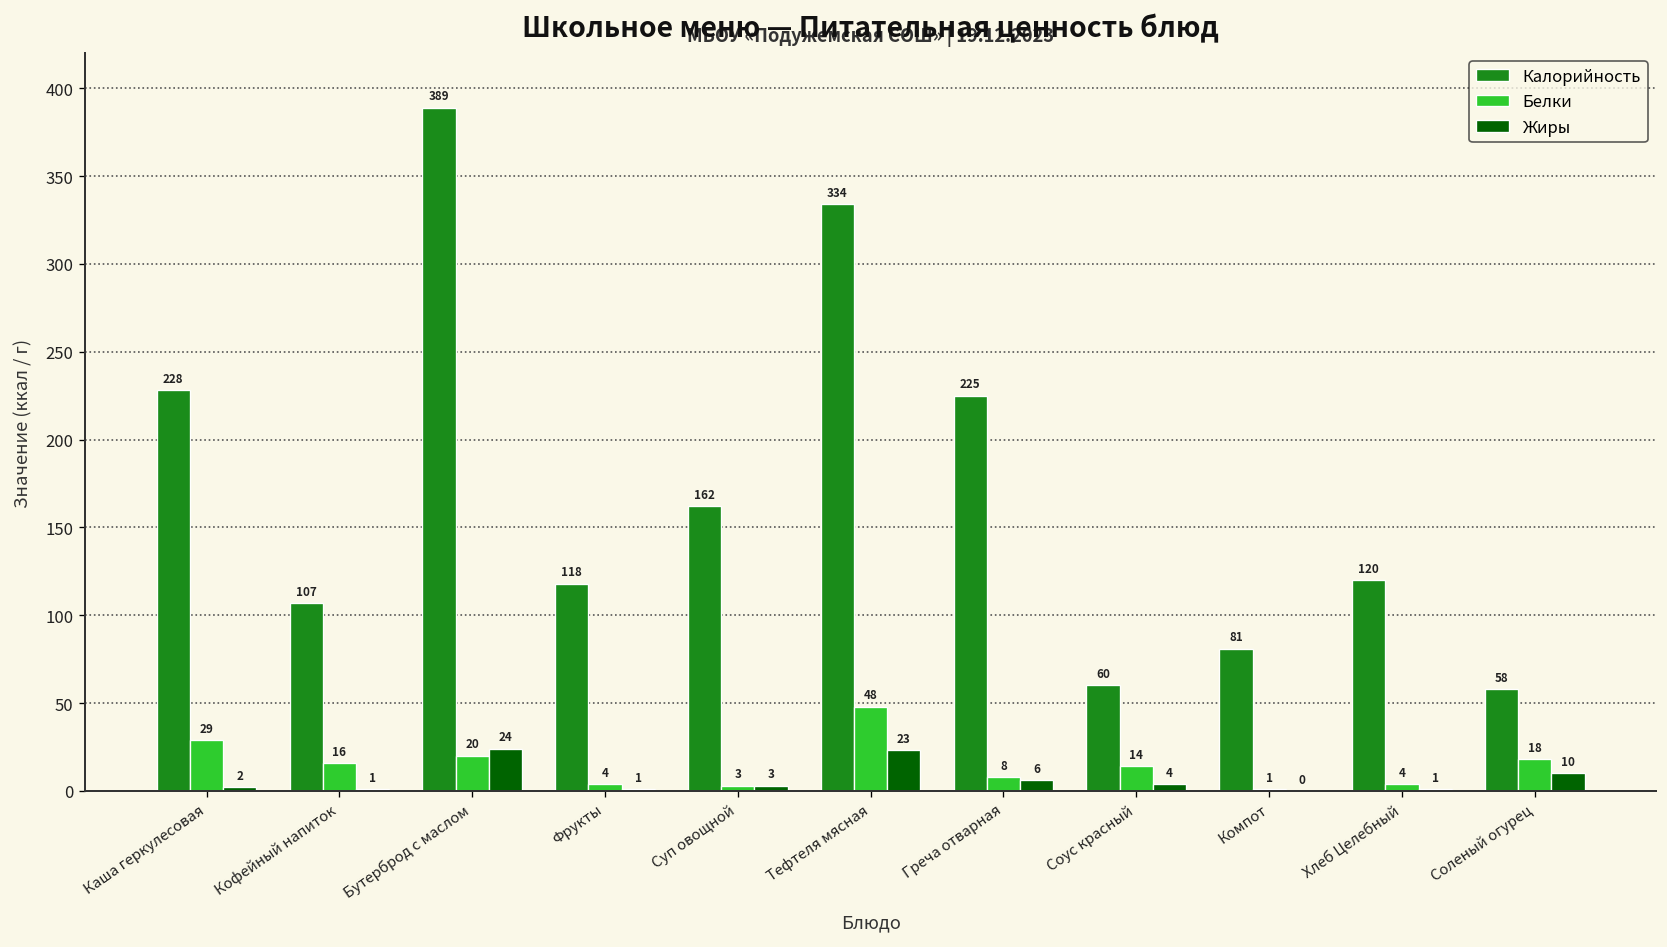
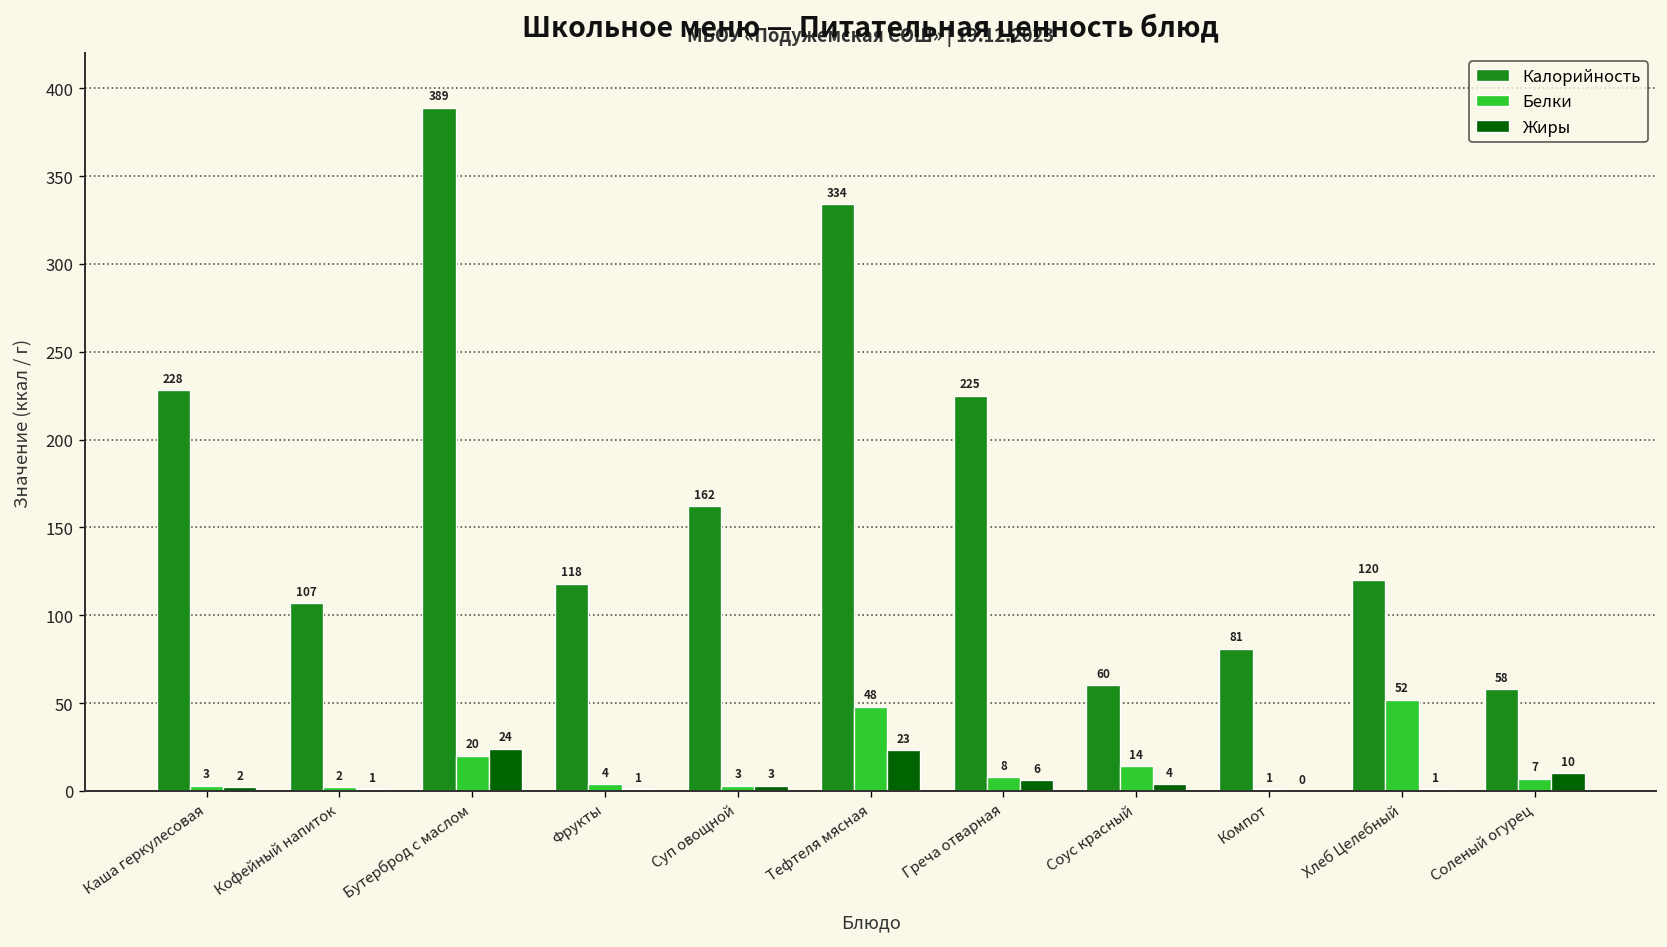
Белки, Каша геркулесовая: 29 -> 3
Белки, Кофейный напиток: 16 -> 2
Белки, Хлеб Целебный: 4 -> 52
Белки, Соленый огурец: 18 -> 7
